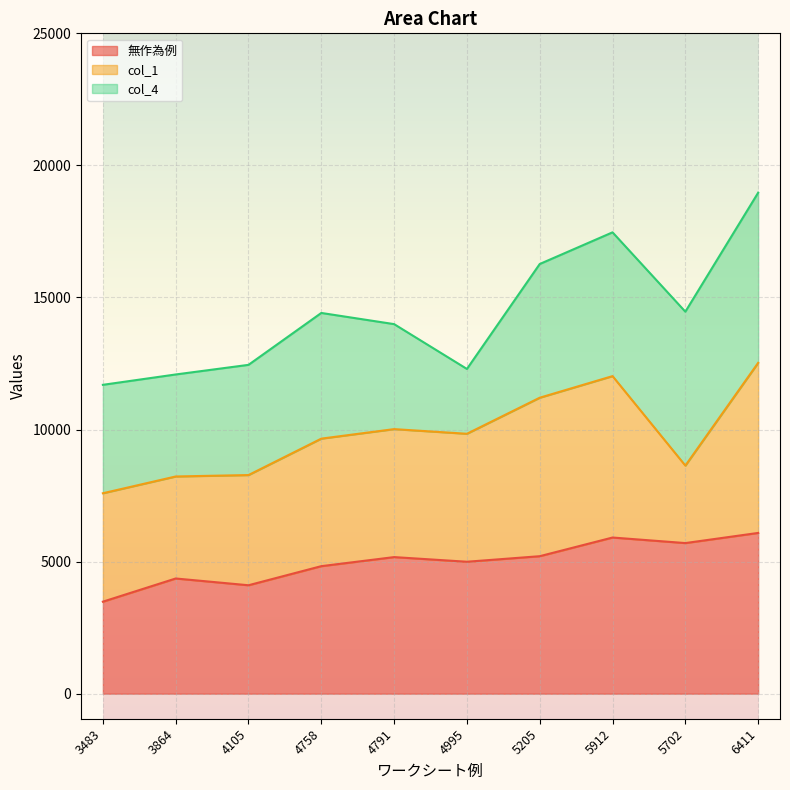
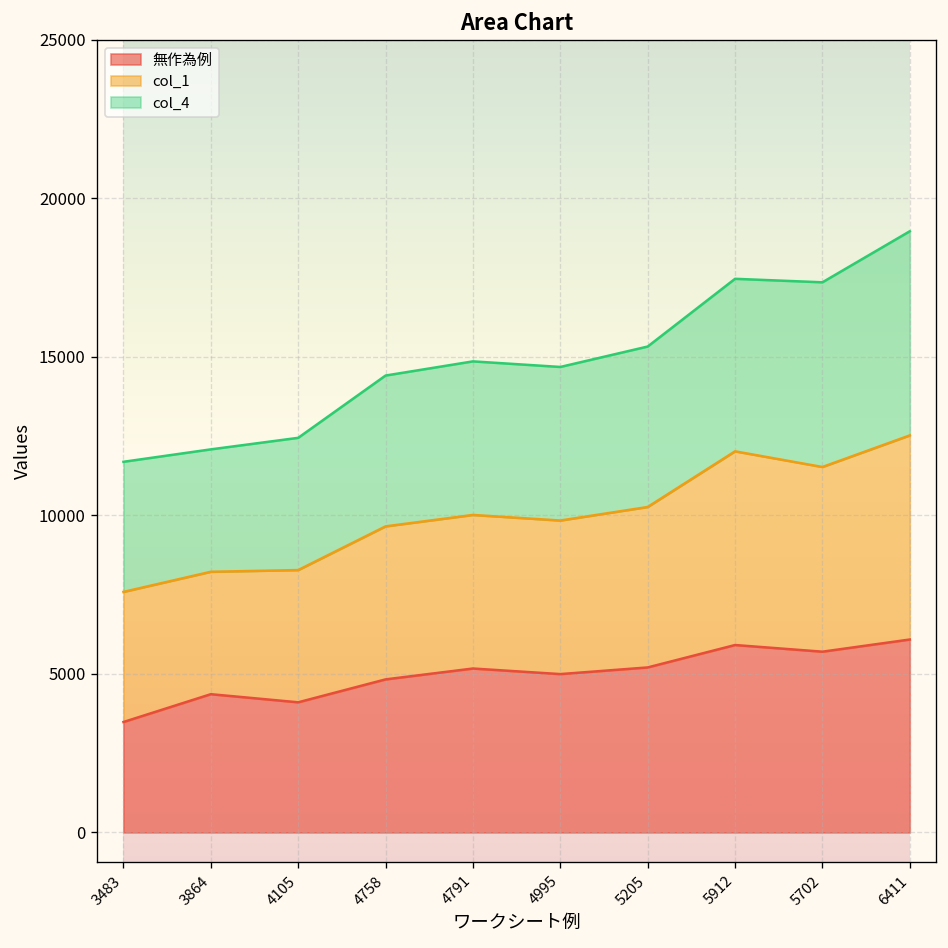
col_4, 4791: 4000 -> 4800
col_4, 4995: 2500 -> 4800
col_1, 5205: 6000 -> 5100
col_1, 5702: 2900 -> 5800
